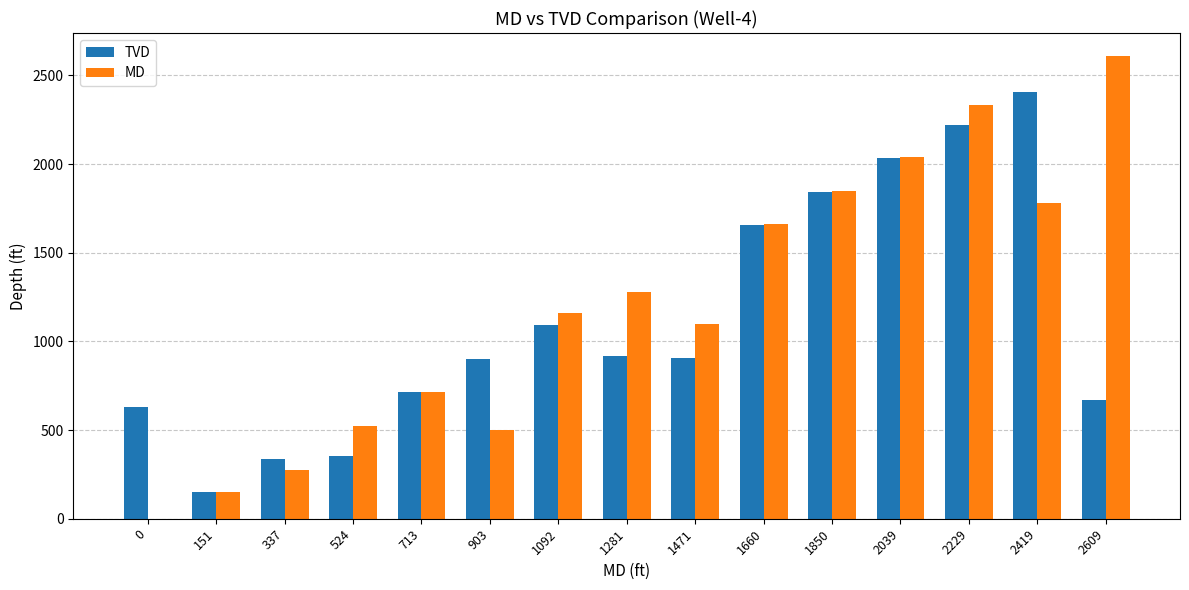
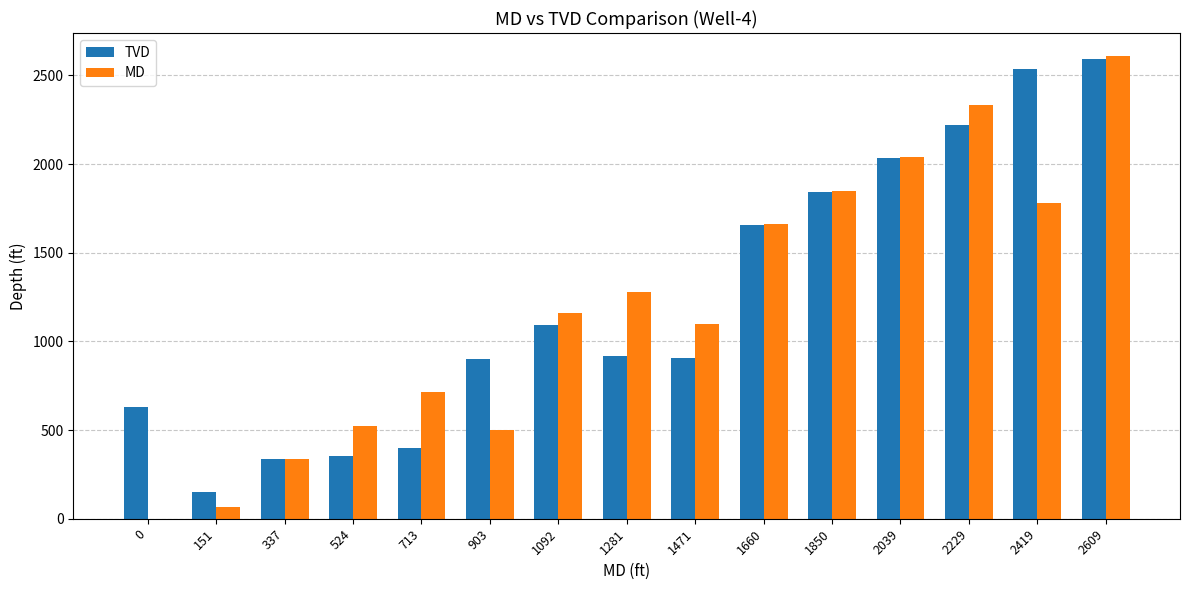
MD, 151: 150 -> 70
MD, 337: 270 -> 340
TVD, 713: 710 -> 400
TVD, 2419: 2400 -> 2540
TVD, 2609: 670 -> 2590
